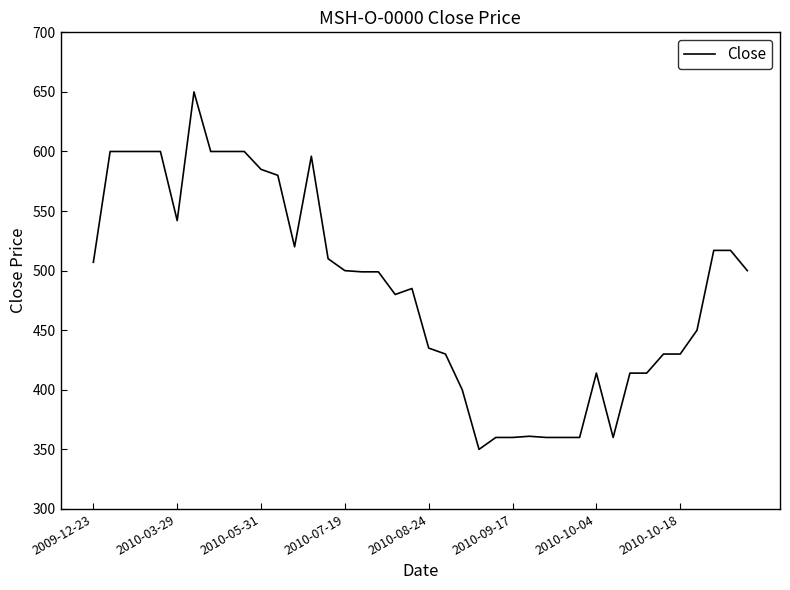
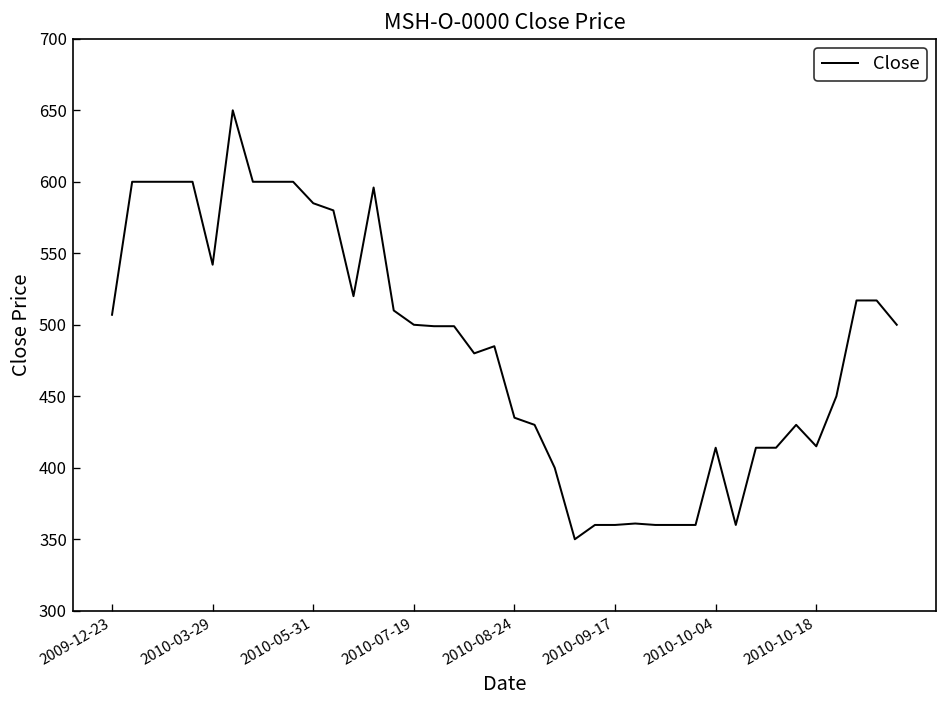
2010-10-18: 430 -> 415
